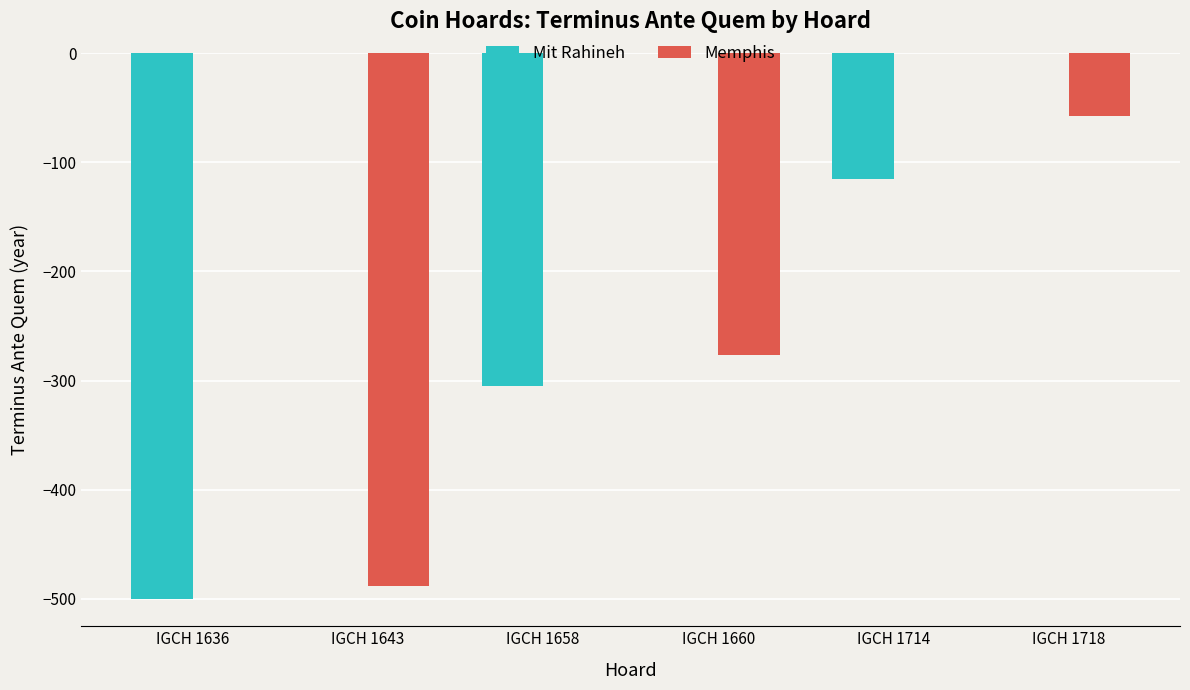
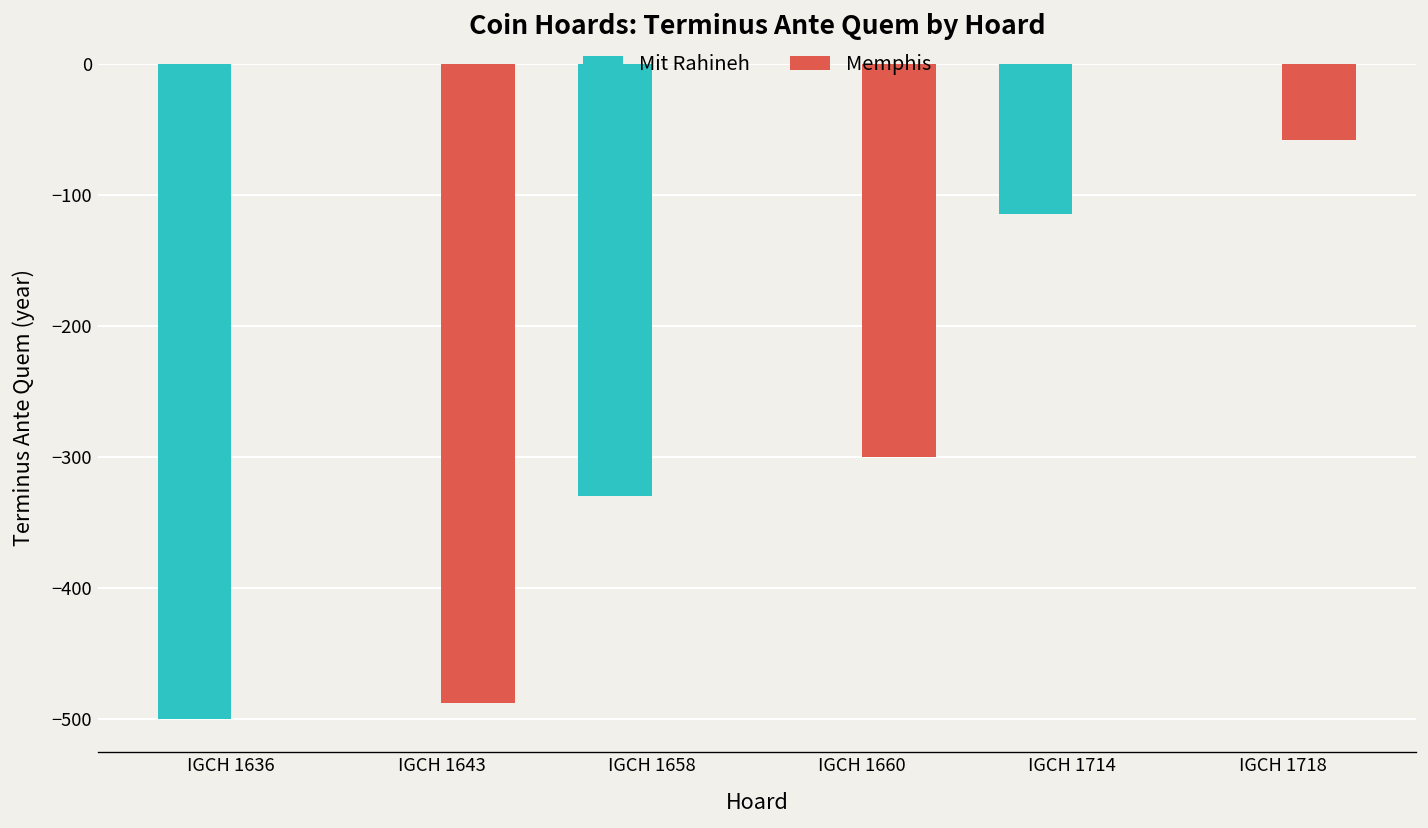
Mit Rahineh, IGCH 1658: -305 -> -330
Memphis, IGCH 1660: -277 -> -300
